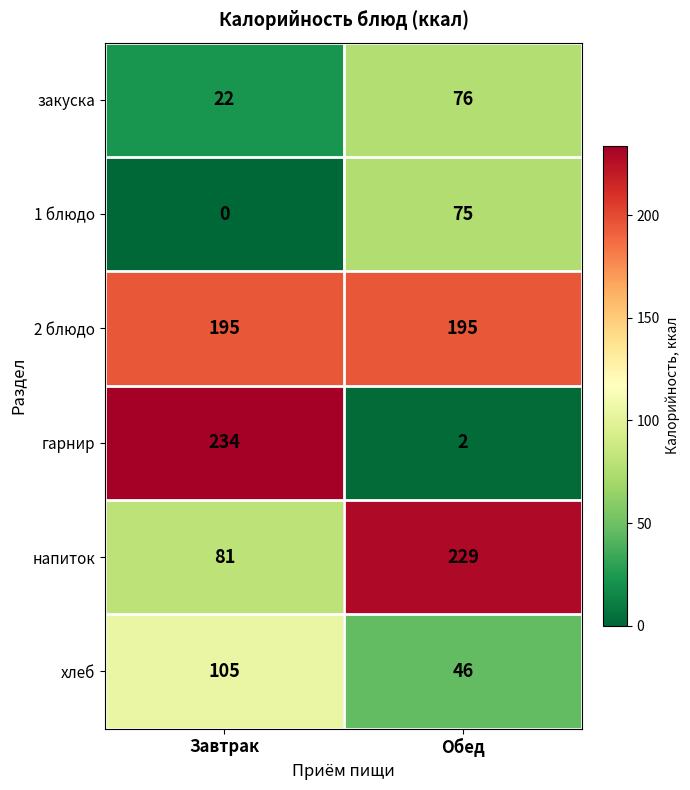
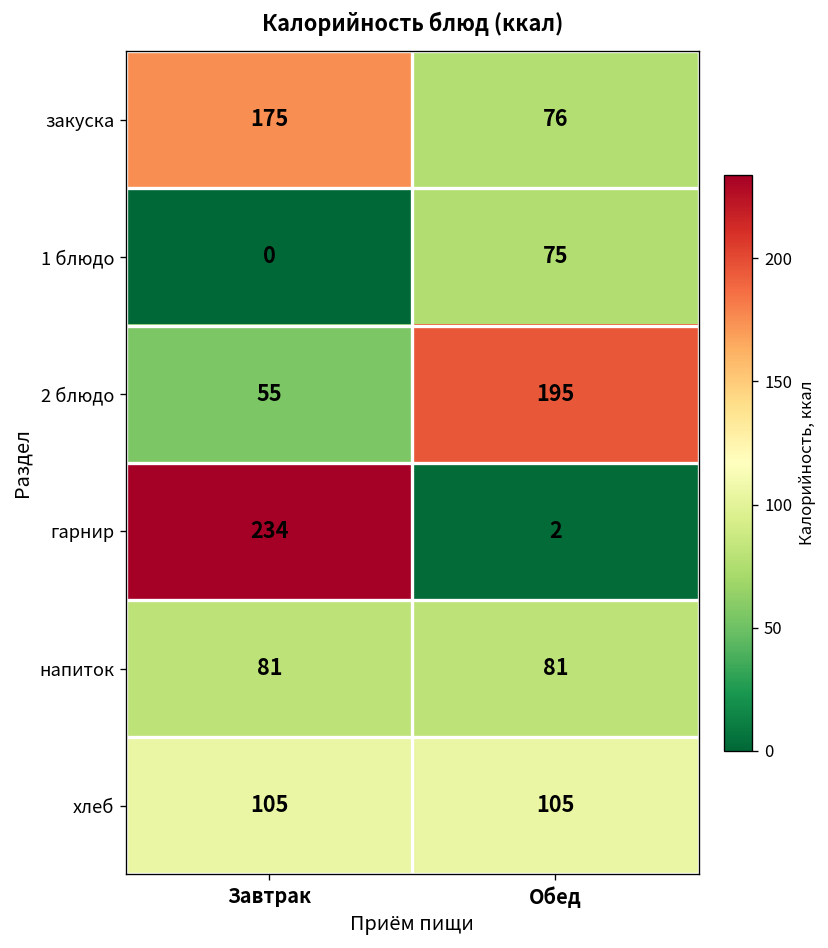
закуска, Завтрак: 22 -> 175
2 блюдо, Завтрак: 195 -> 55
напиток, Обед: 229 -> 81
хлеб, Обед: 46 -> 105
